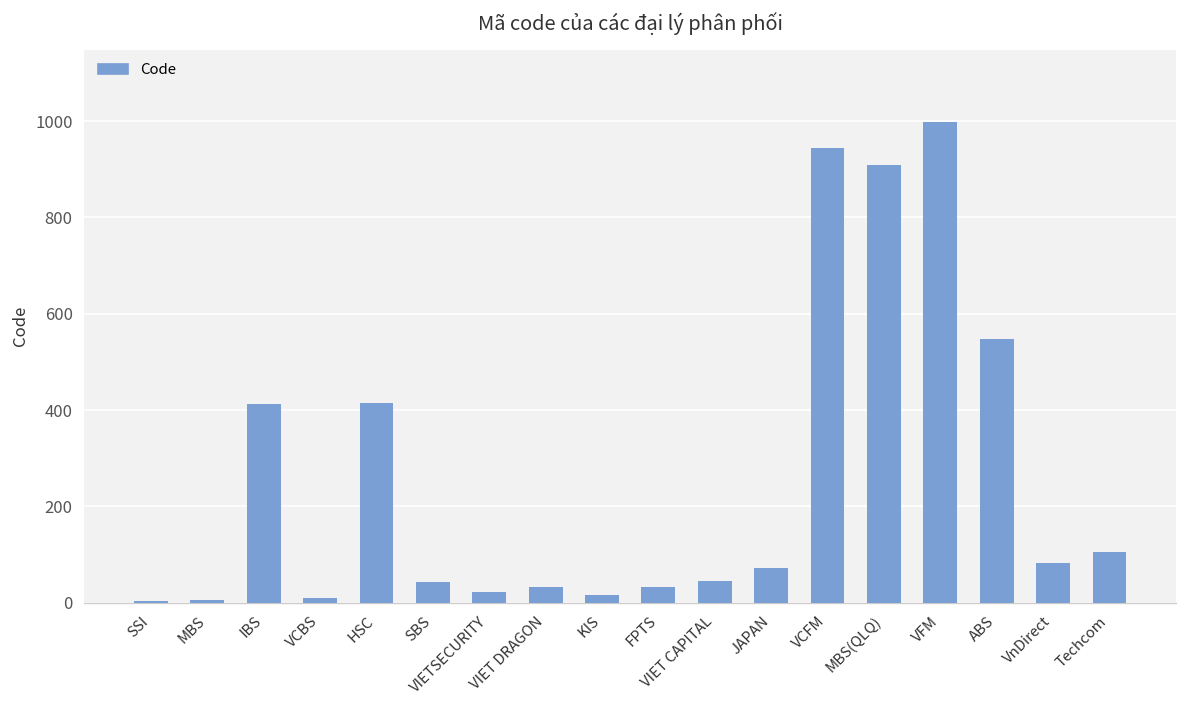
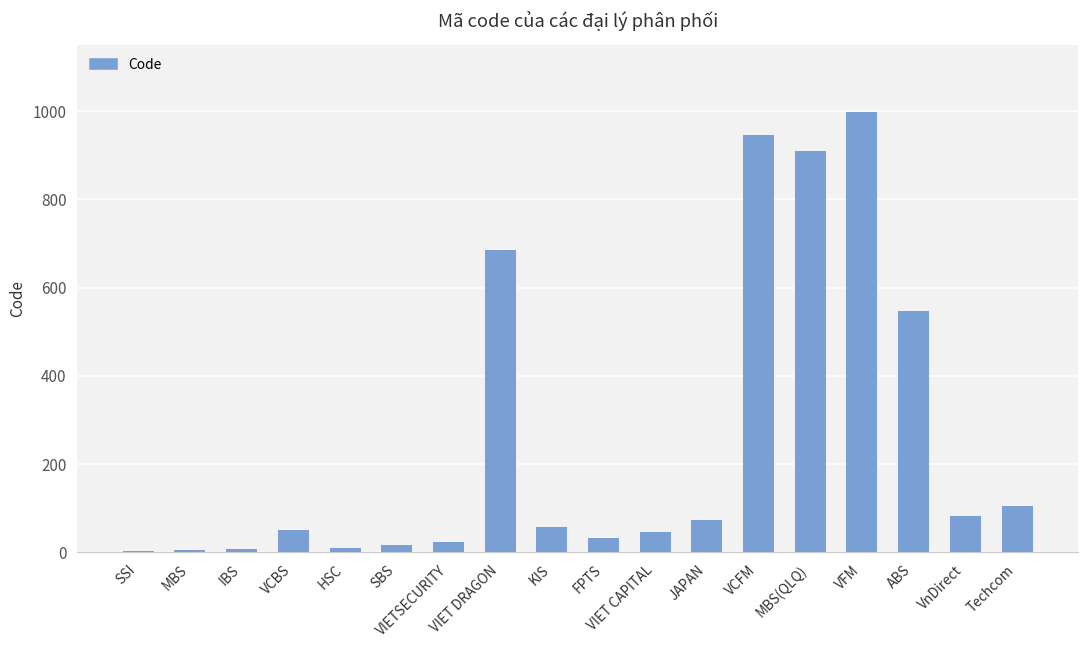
IBS: 410 -> 10
VCBS: 10 -> 50
HSC: 420 -> 10
SBS: 40 -> 20
VIET DRAGON: 30 -> 690
KIS: 20 -> 60
